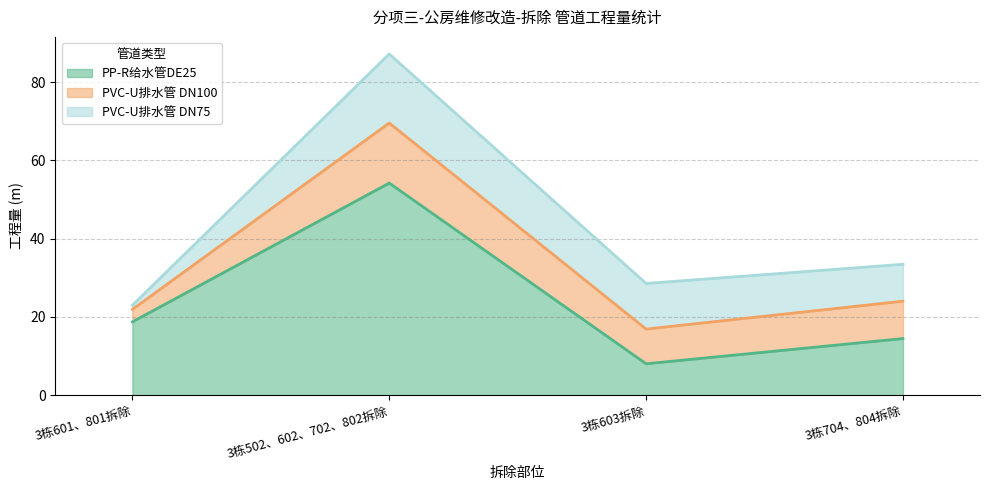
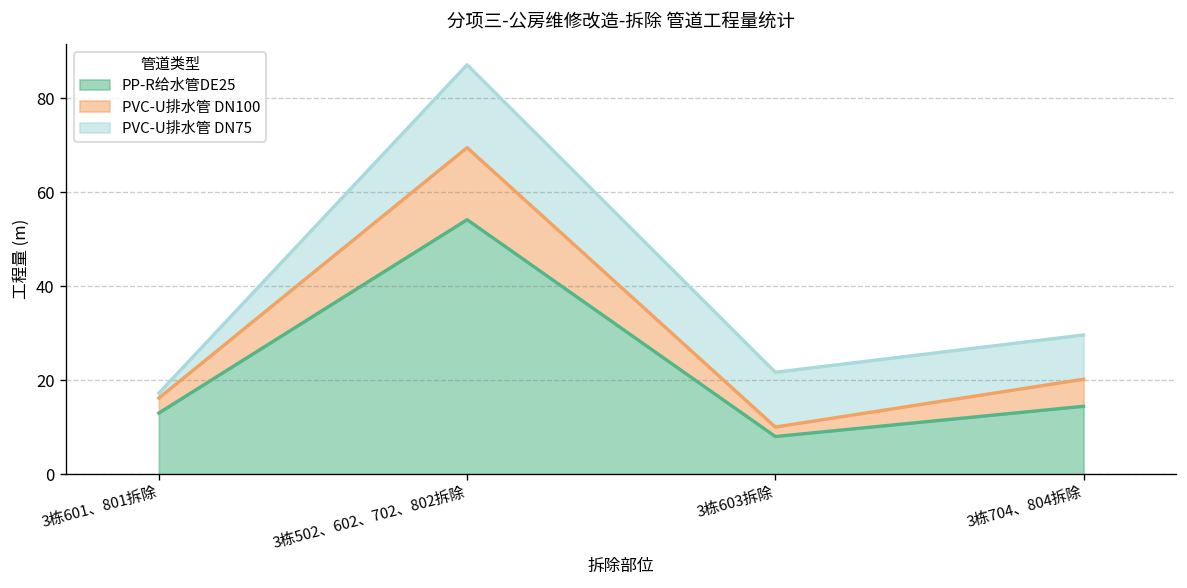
PP-R给水管DE25, 3栋601、801拆除: 19 -> 13
PVC-U排水管 DN100, 3栋603拆除: 9 -> 2
PVC-U排水管 DN100, 3栋704、804拆除: 10 -> 6
